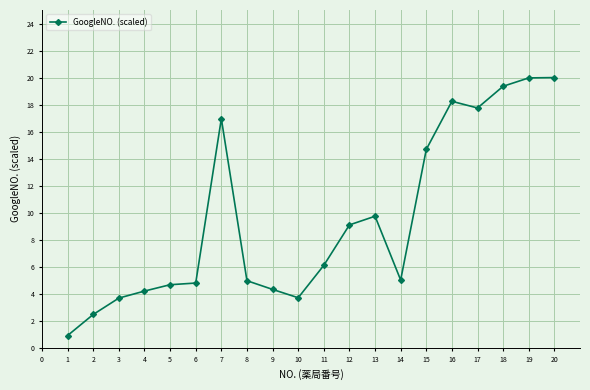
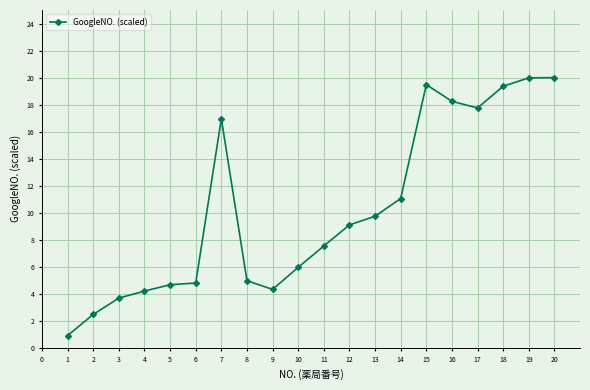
10: 3.7 -> 6.0
11: 6.1 -> 7.5
14: 5.0 -> 11.1
15: 14.7 -> 19.5
